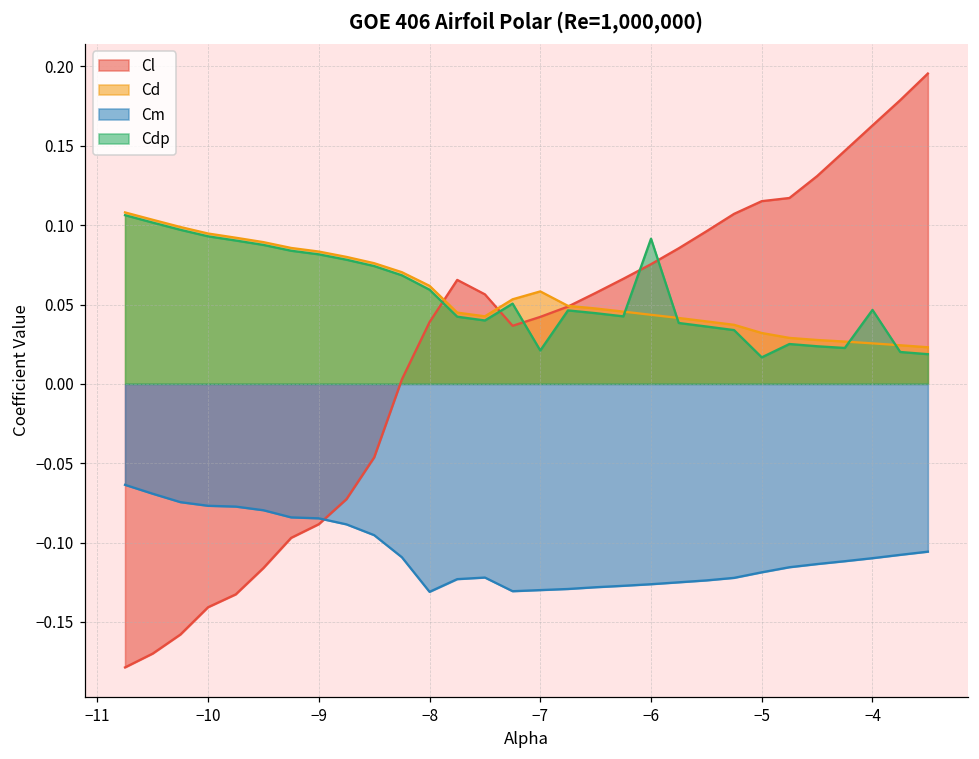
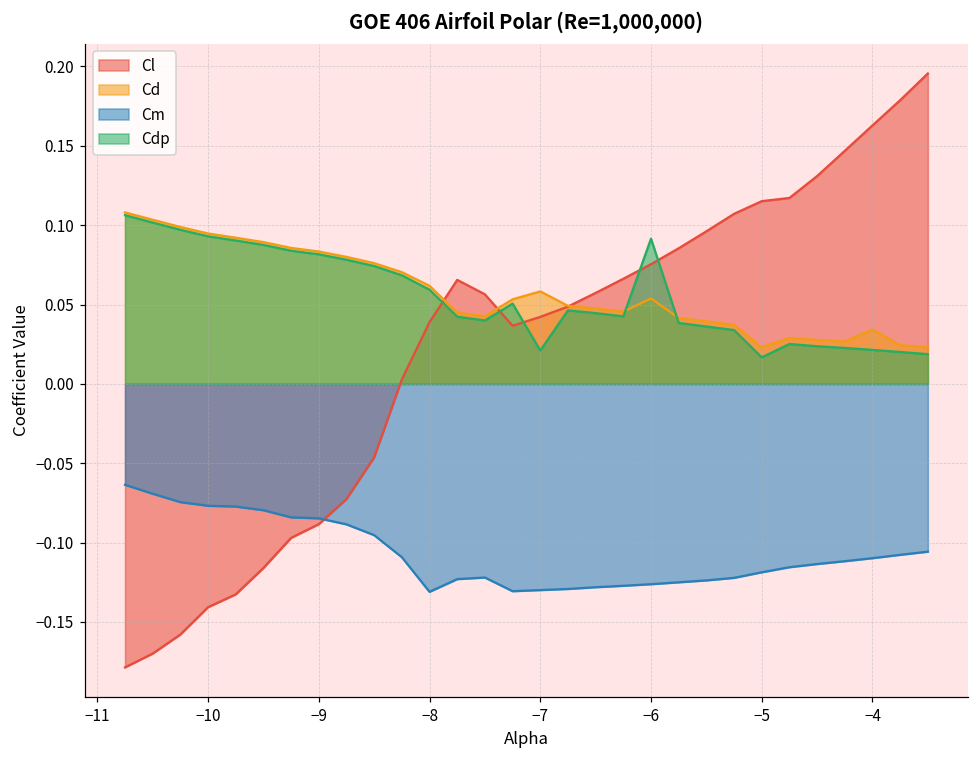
Cd, −6: 0.044 -> 0.054
Cd, −5: 0.032 -> 0.023
Cd, −4: 0.026 -> 0.034
Cdp, −4: 0.047 -> 0.021
